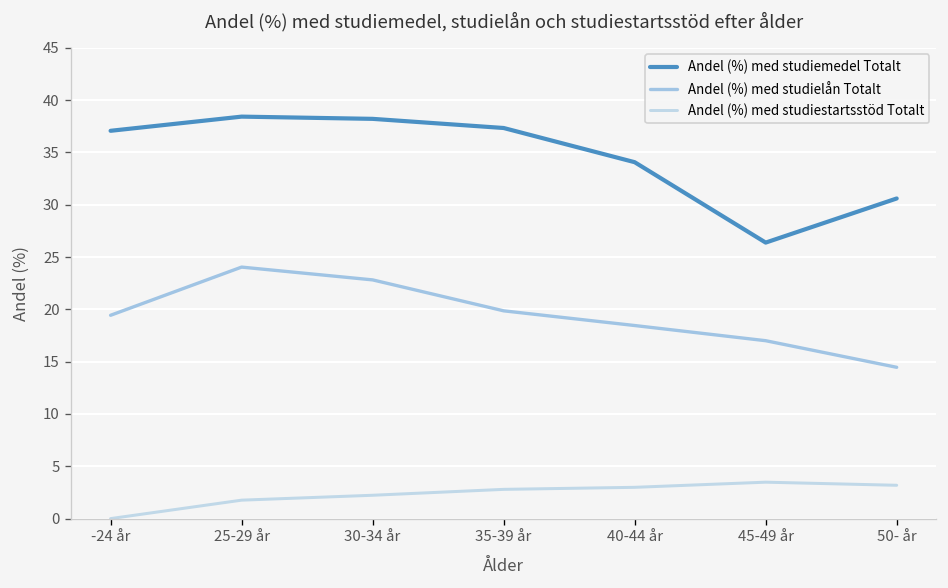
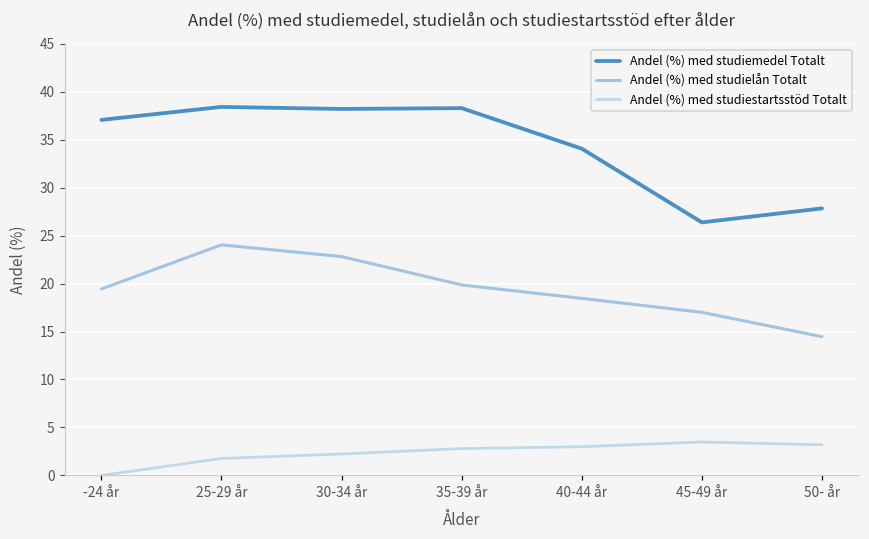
Andel (%) med studiemedel Totalt, 35-39 år: 37 -> 38
Andel (%) med studiemedel Totalt, 50- år: 31 -> 28
